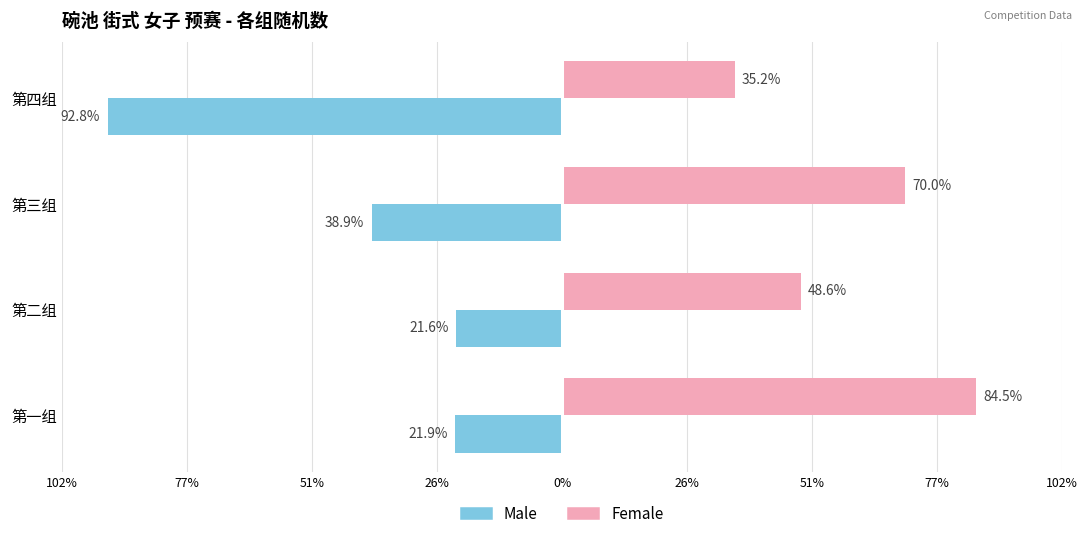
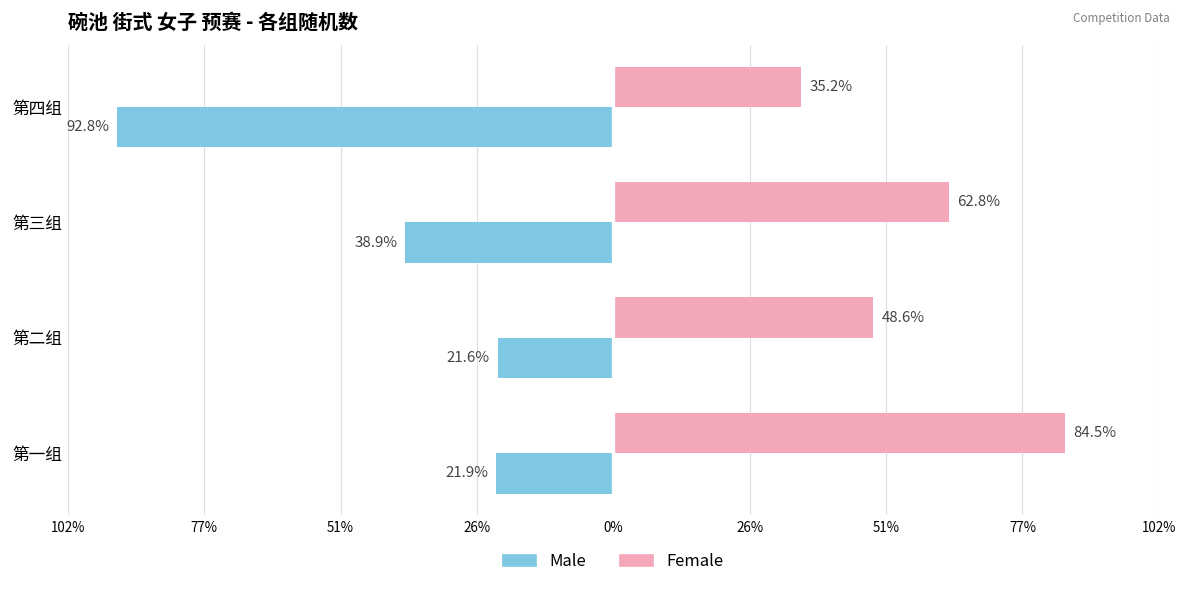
Female, 第三组: 70.0% -> 62.8%
